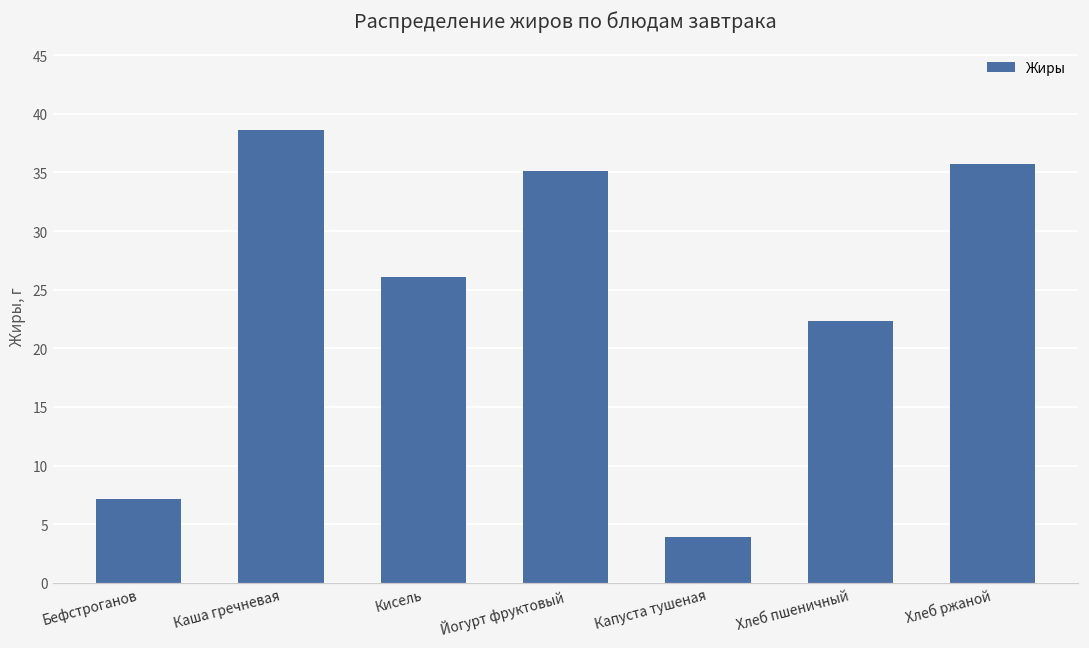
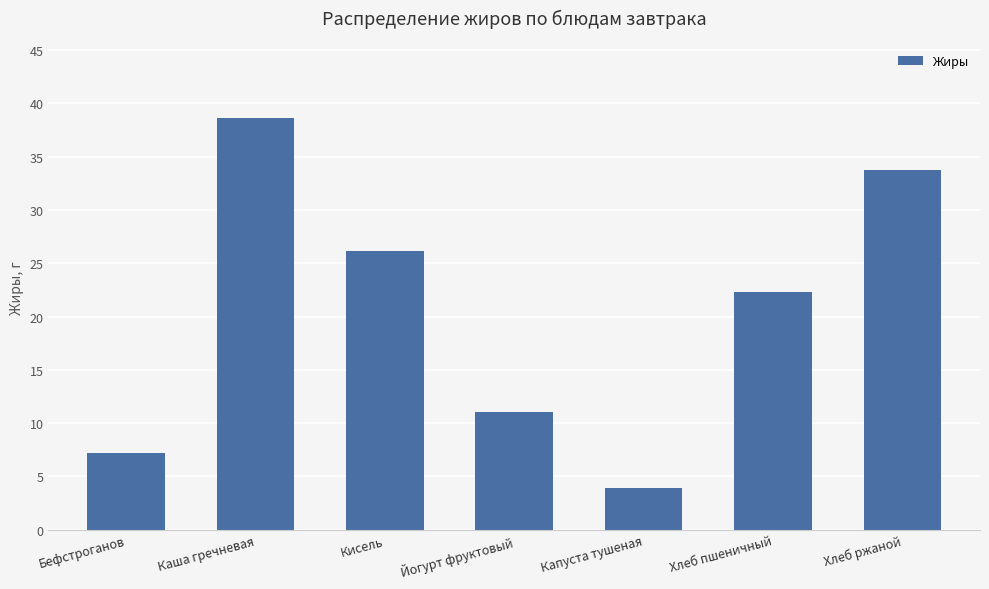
Йогурт фруктовый: 35.1 -> 11.0
Хлеб ржаной: 35.7 -> 33.7
